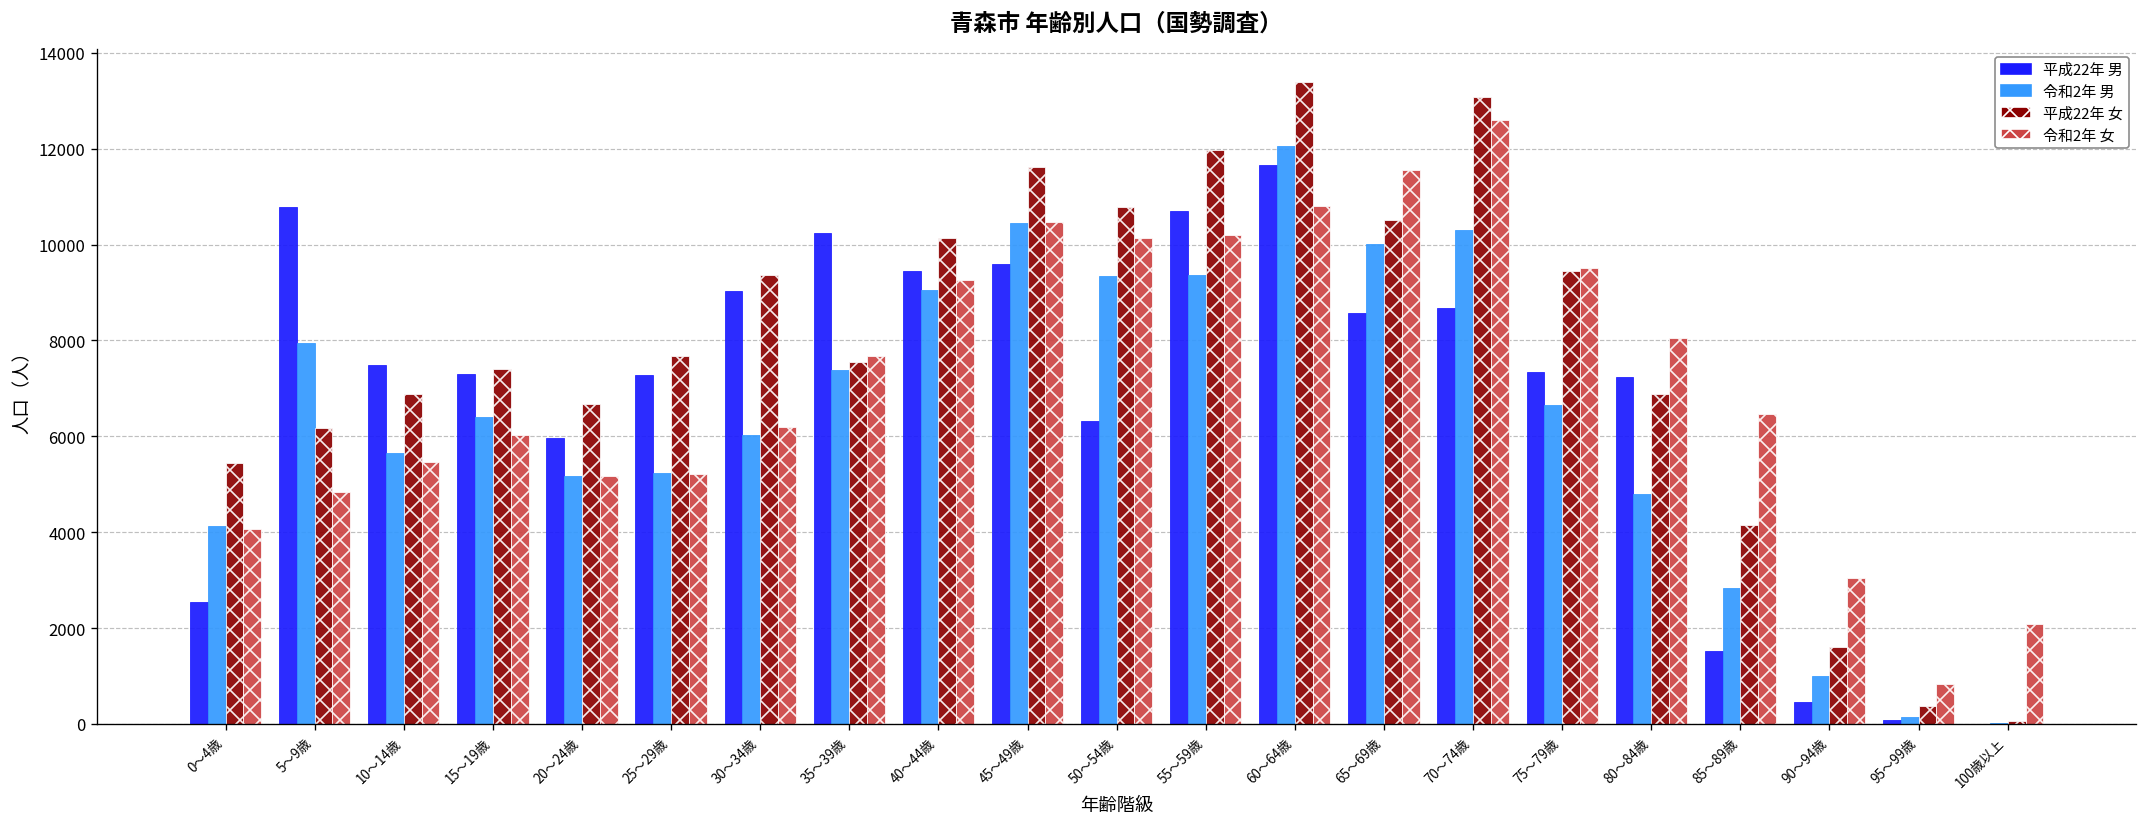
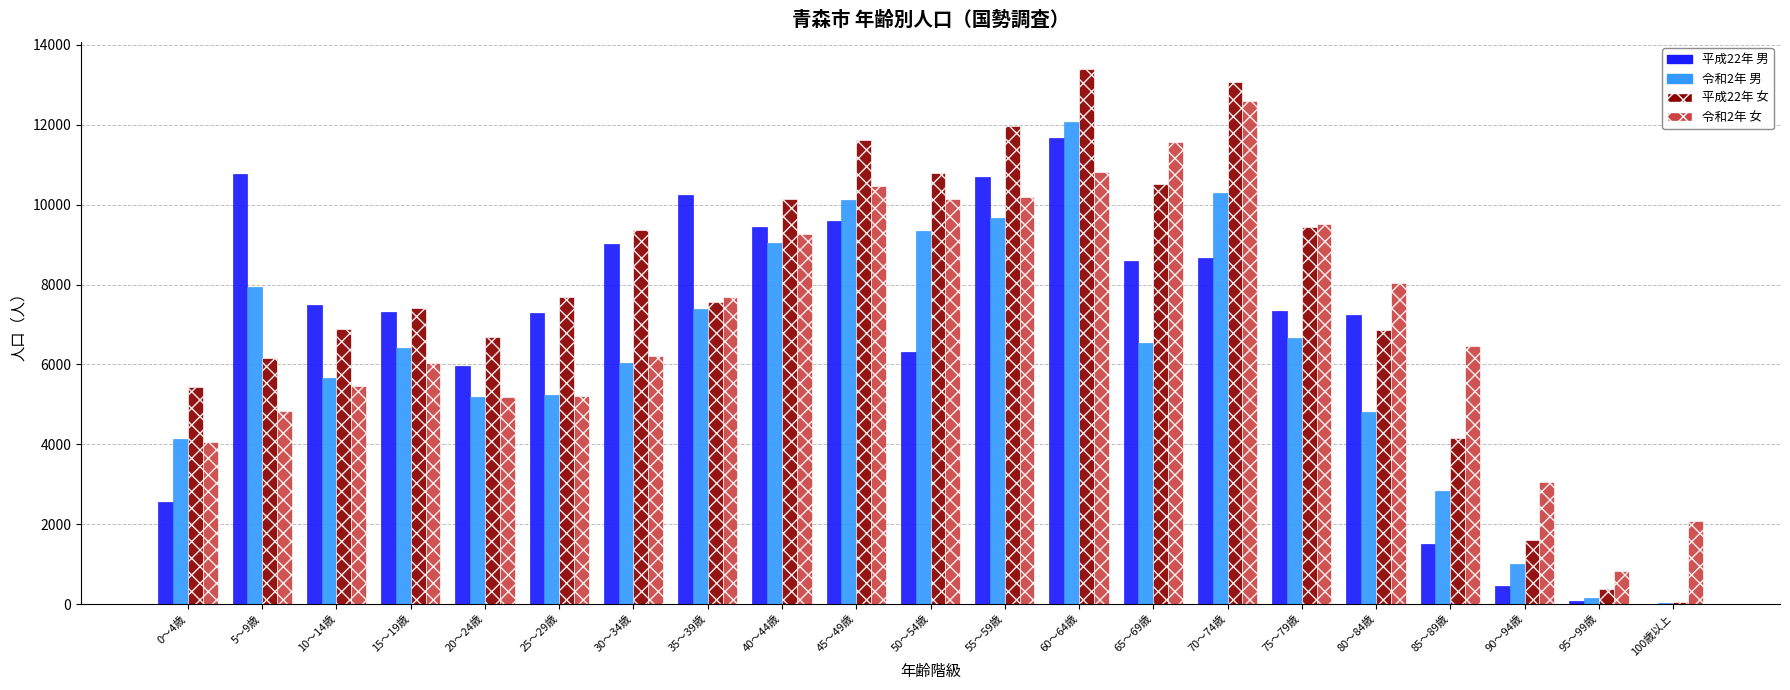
令和2年 男, 45～49歳: 10500 -> 10100
令和2年 男, 55～59歳: 9400 -> 9700
令和2年 男, 65～69歳: 10000 -> 6500
